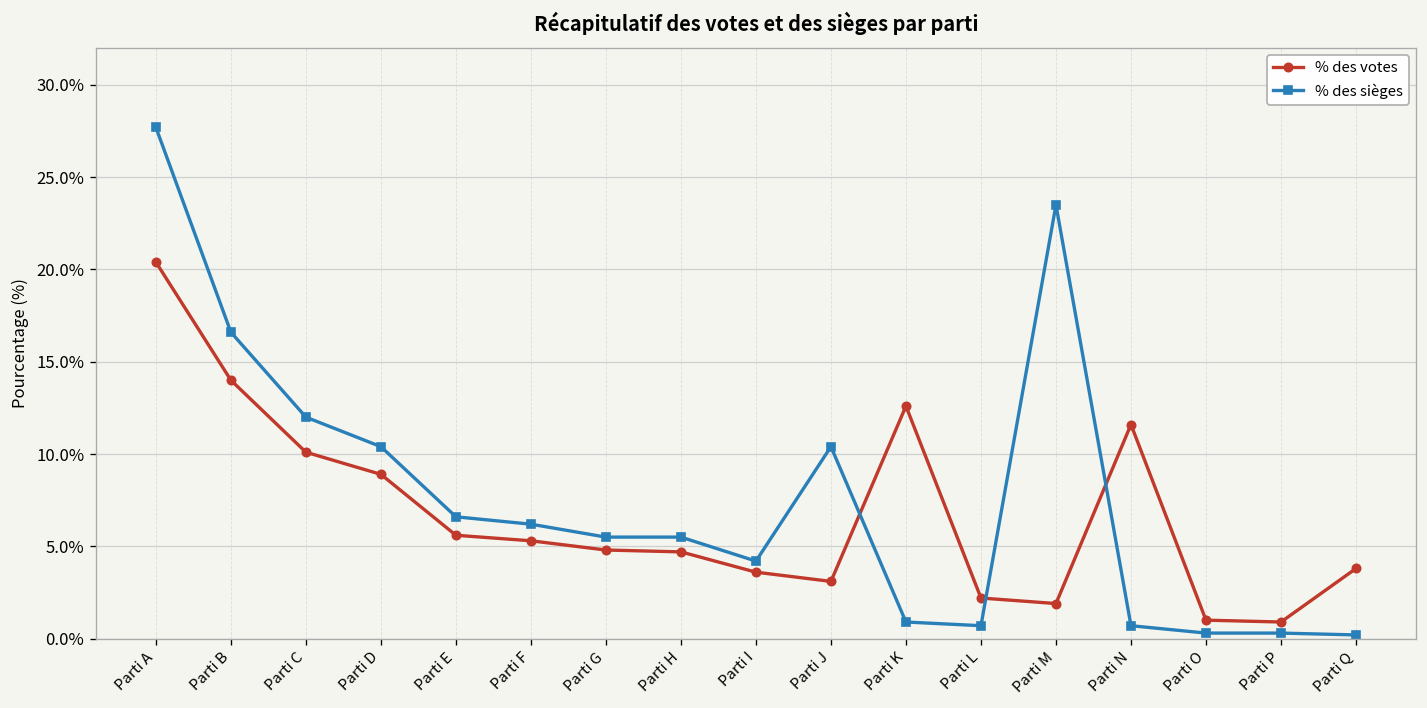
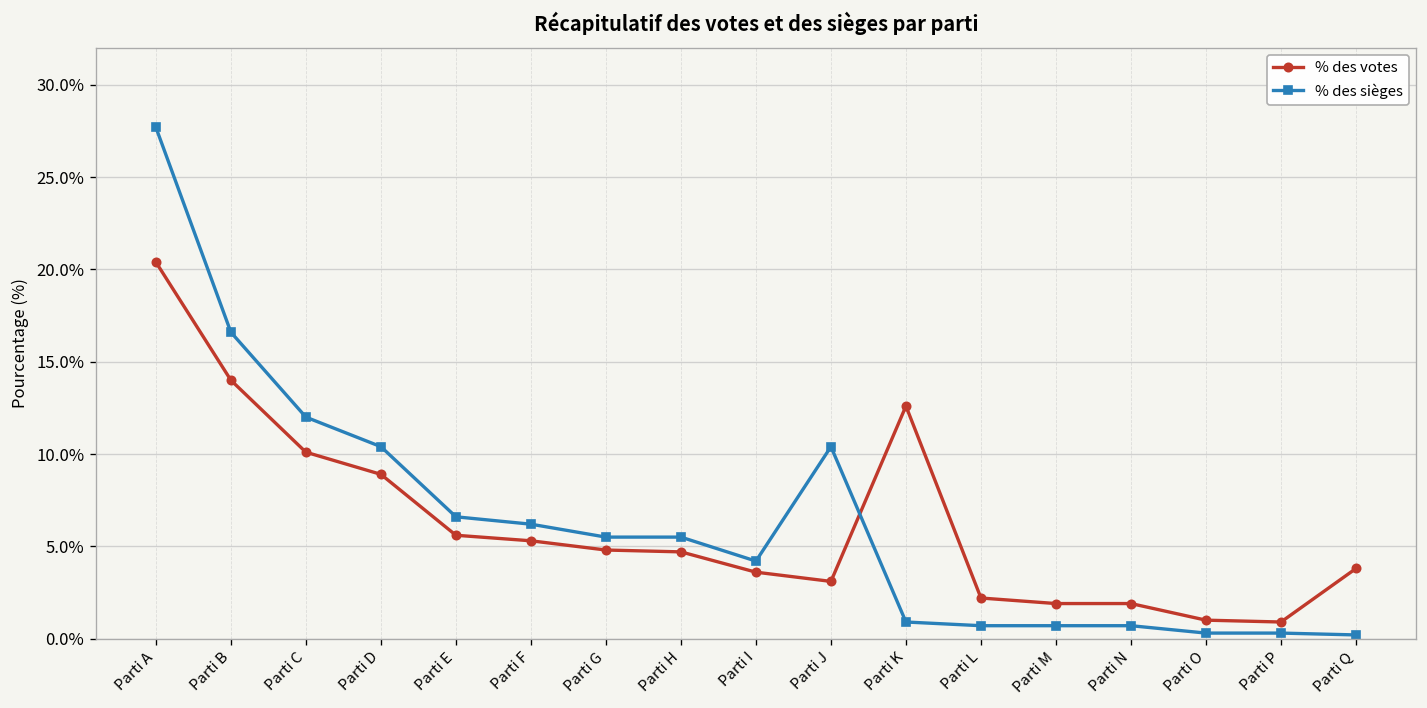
% des sièges, Parti M: 23.5% -> 0.7%
% des votes, Parti N: 11.6% -> 1.9%
